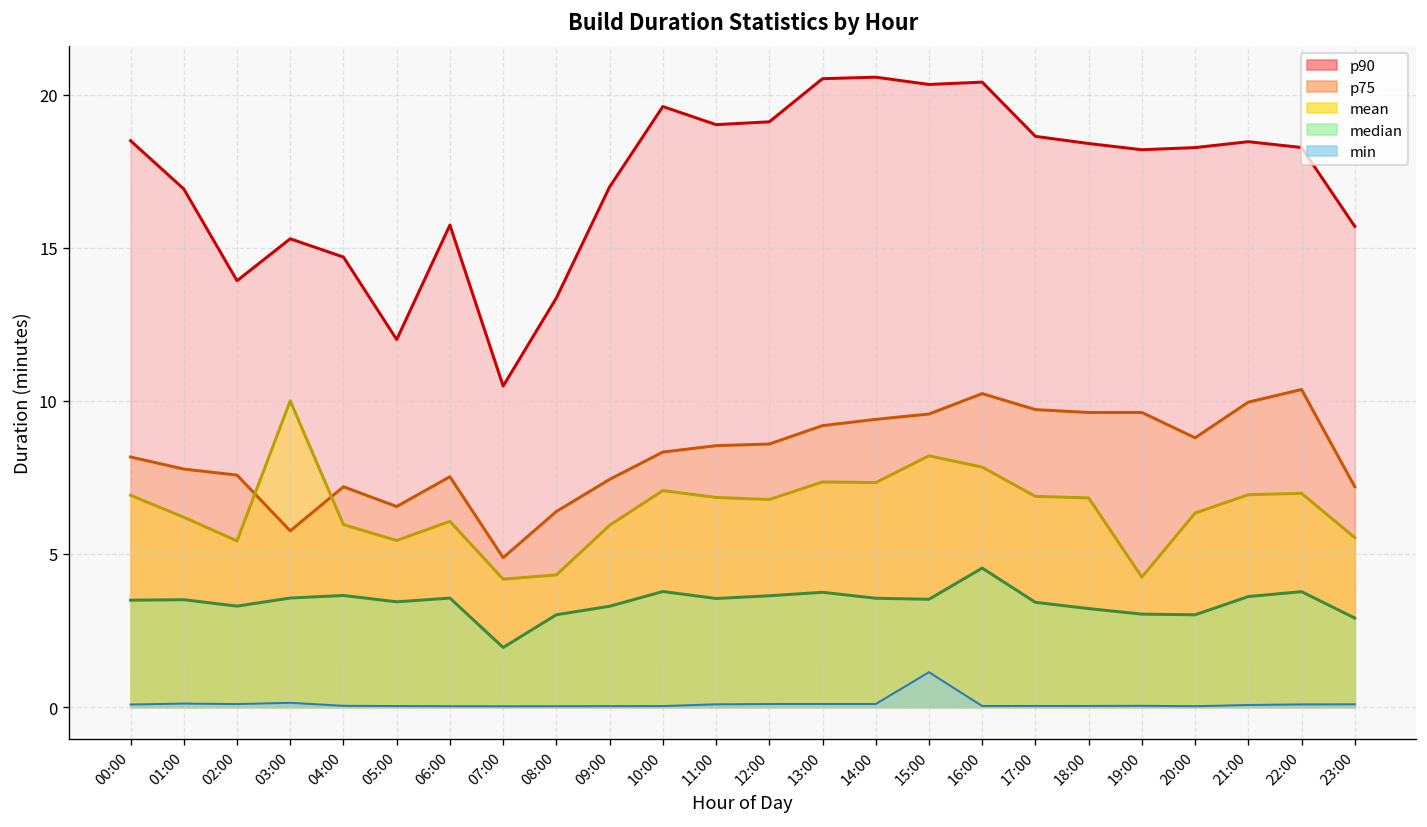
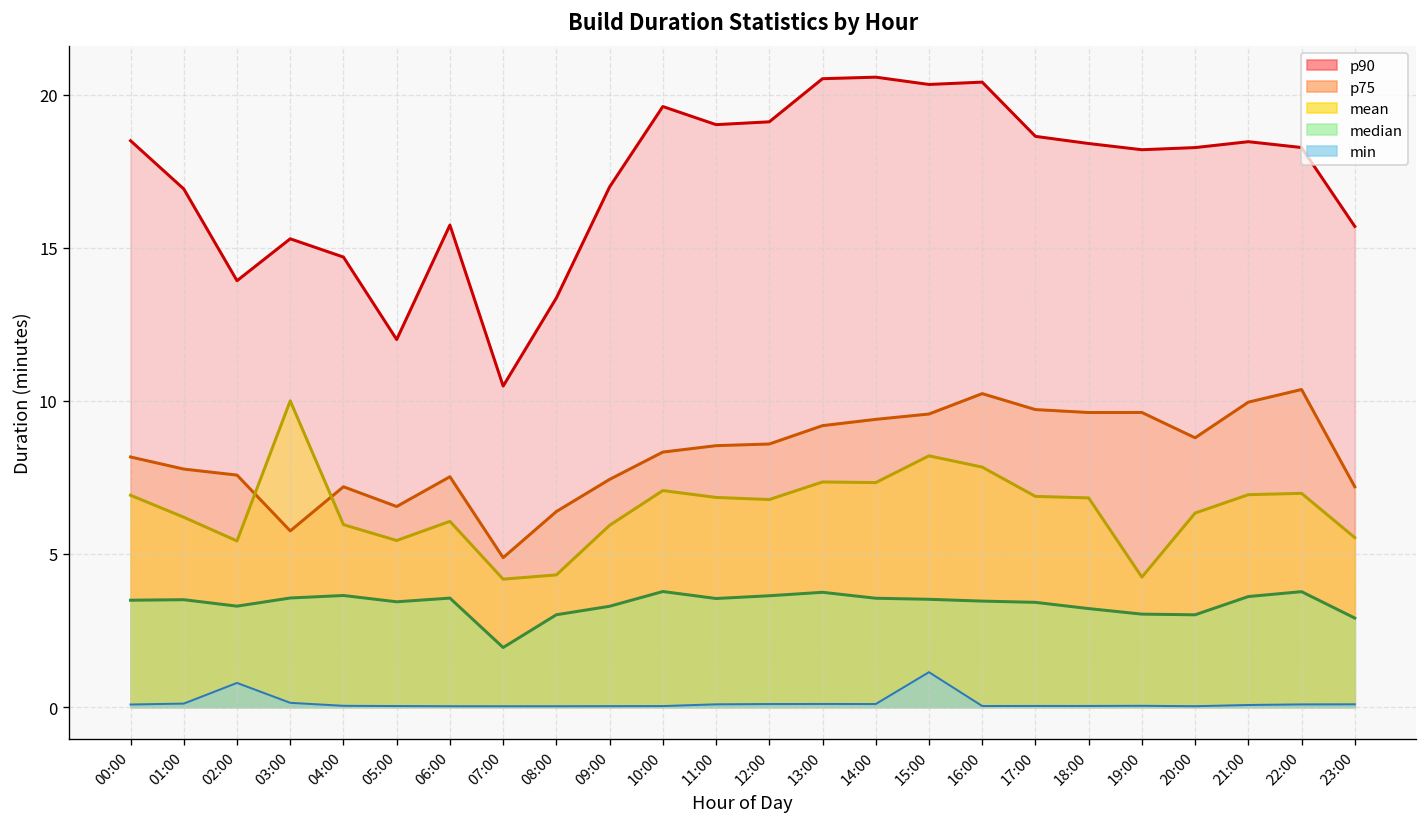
min, 02:00: 0.1 -> 0.8
median, 16:00: 4.5 -> 3.5
